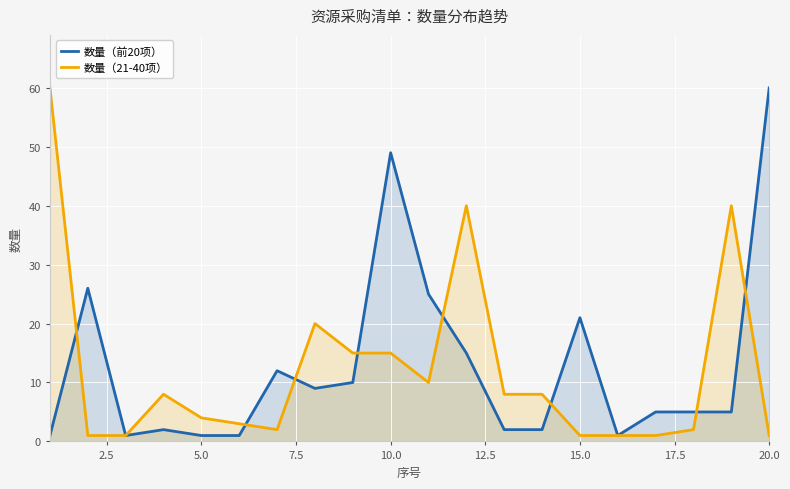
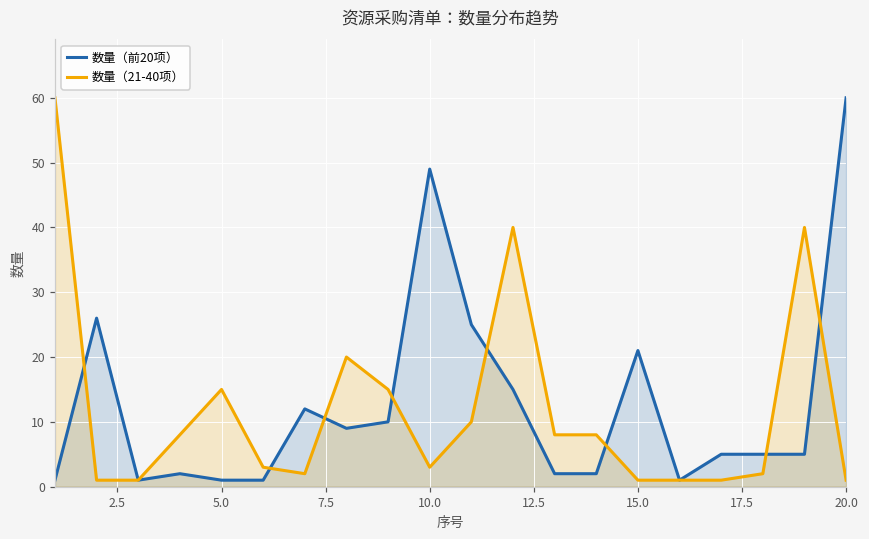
数量（21-40项）, 5.0: 4 -> 15
数量（21-40项）, 10.0: 15 -> 3
